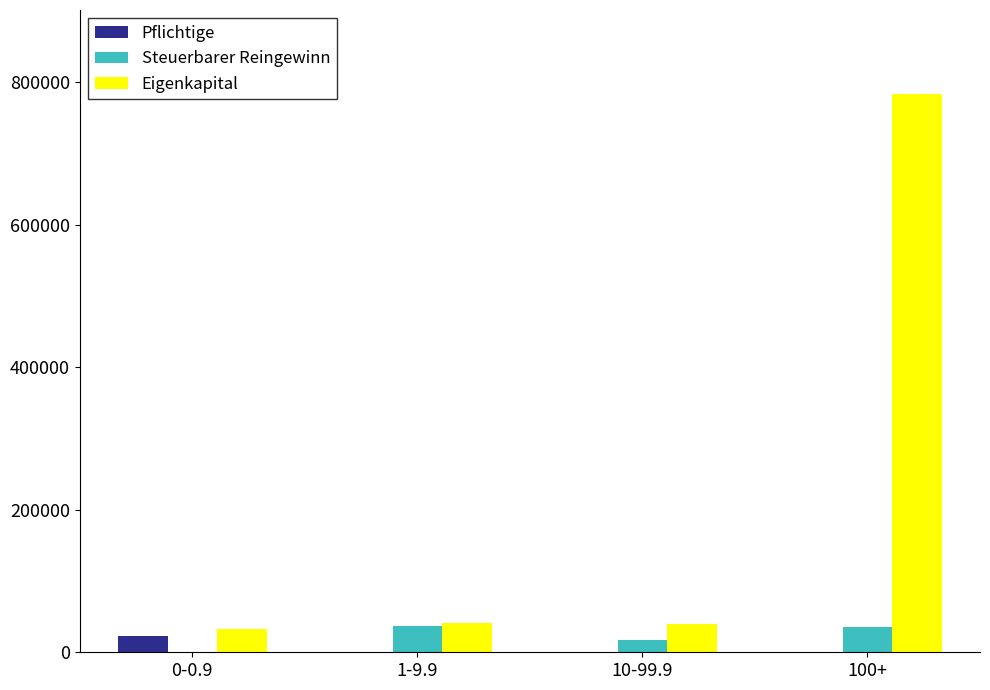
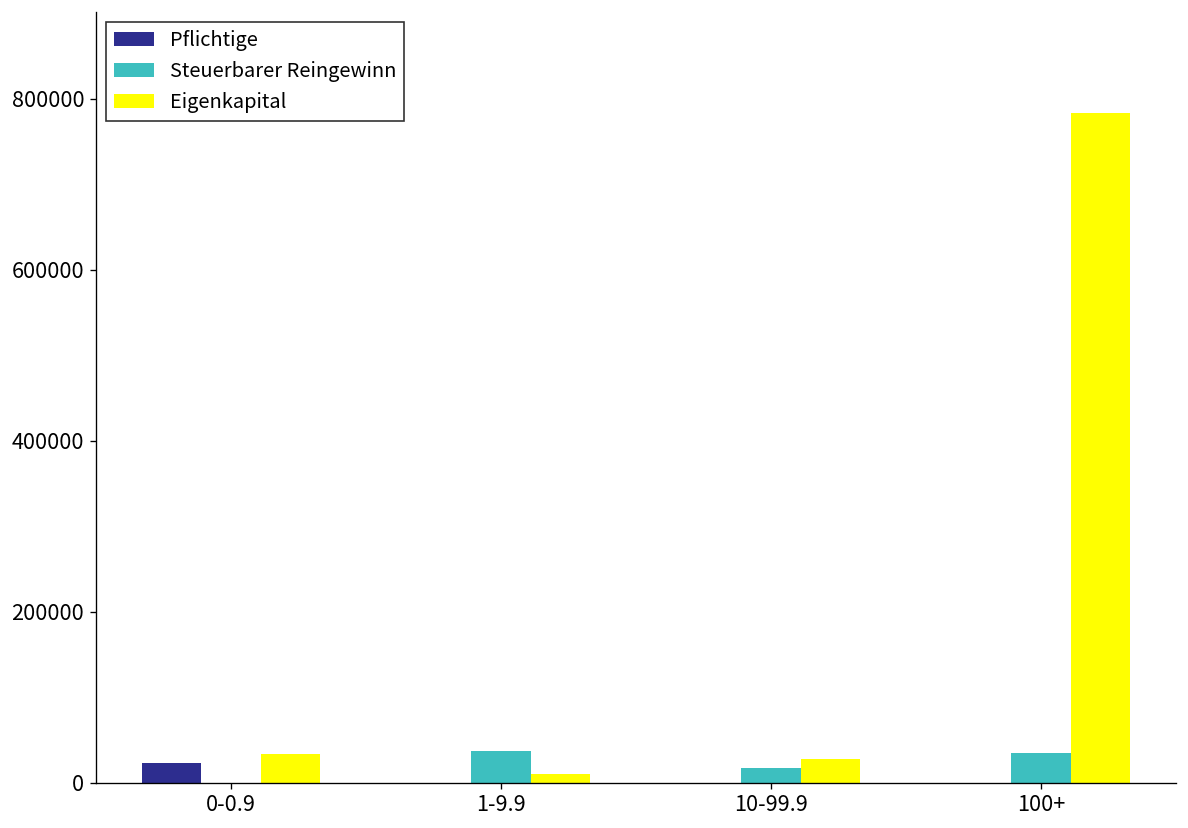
Eigenkapital, 1-9.9: 40000 -> 10000
Eigenkapital, 10-99.9: 40000 -> 30000
